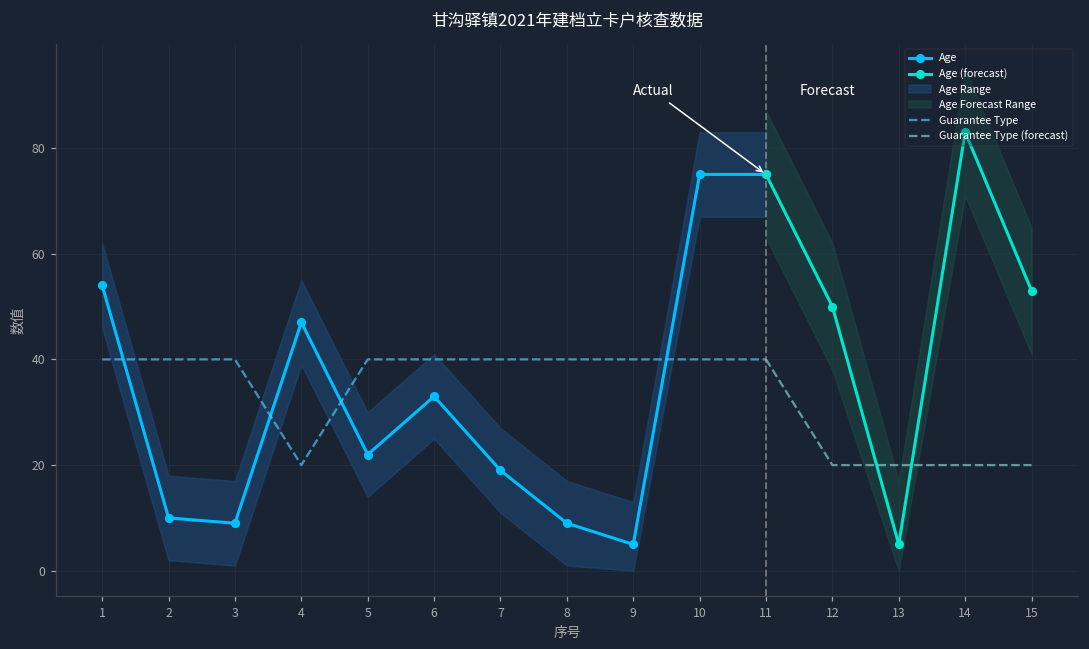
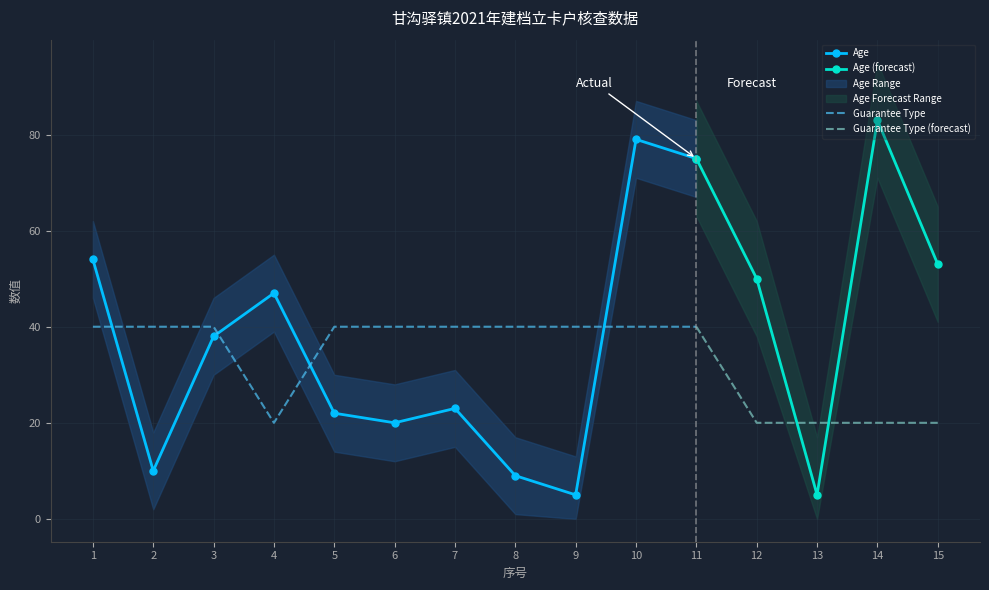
Age, 3: 9 -> 38
Age, 6: 33 -> 20
Age, 7: 19 -> 23
Age, 10: 75 -> 79
